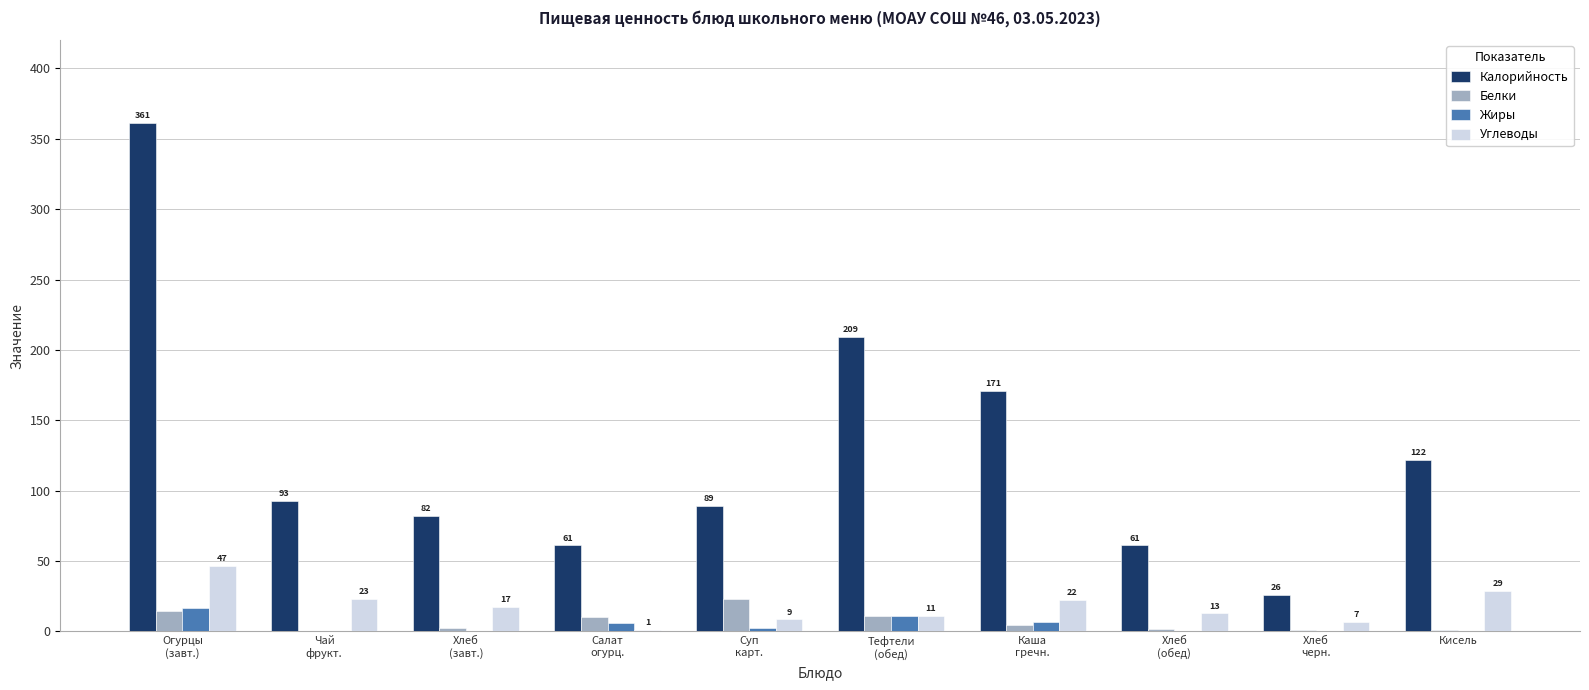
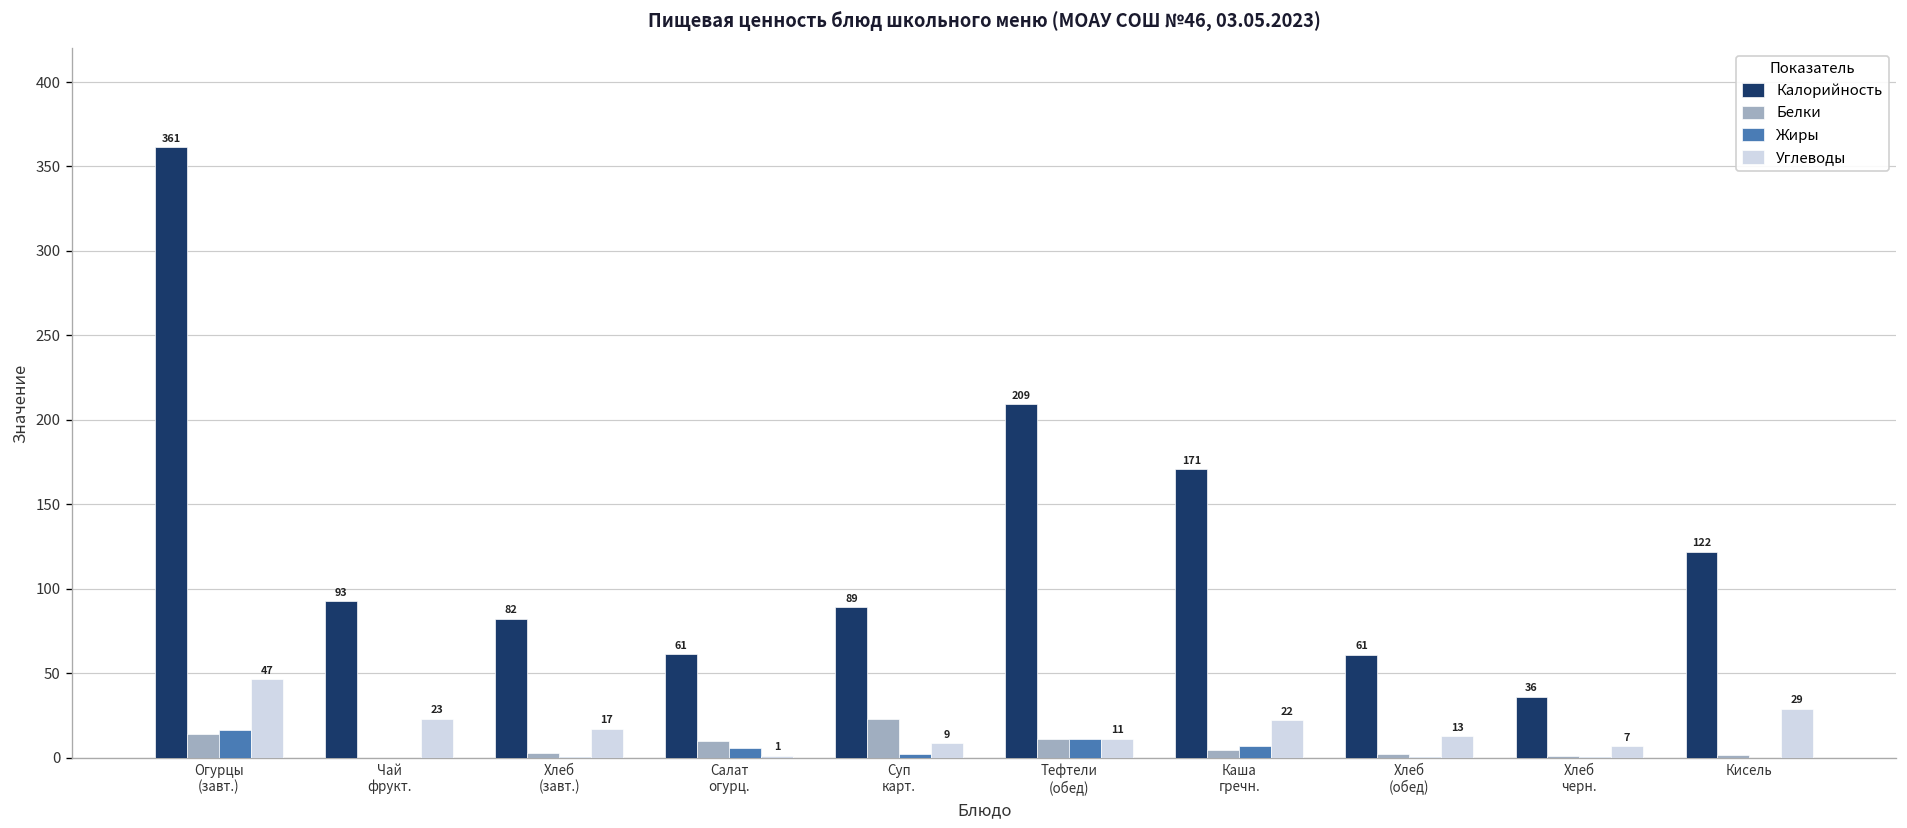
Калорийность, Хлеб черн.: 26 -> 36
